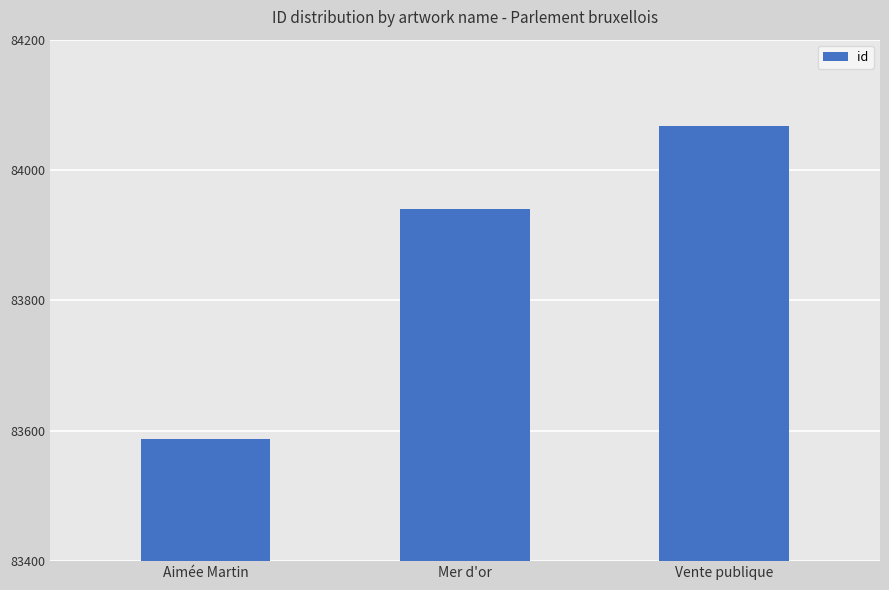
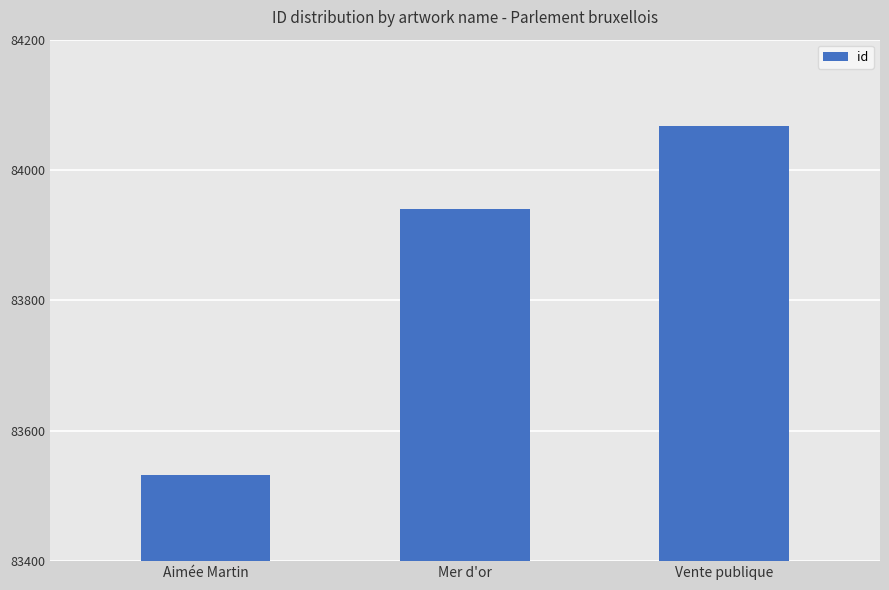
Aimée Martin: 83590 -> 83530
